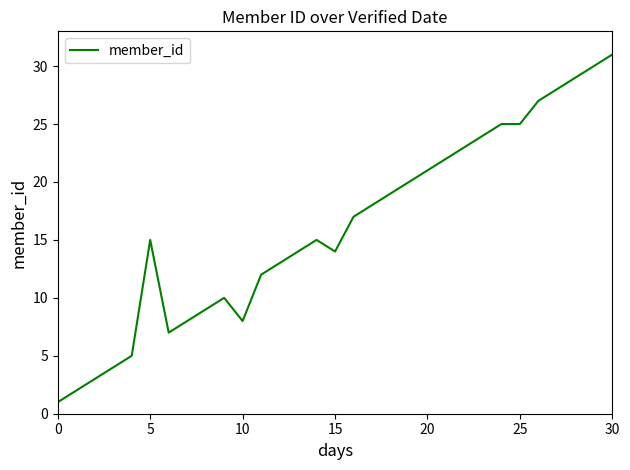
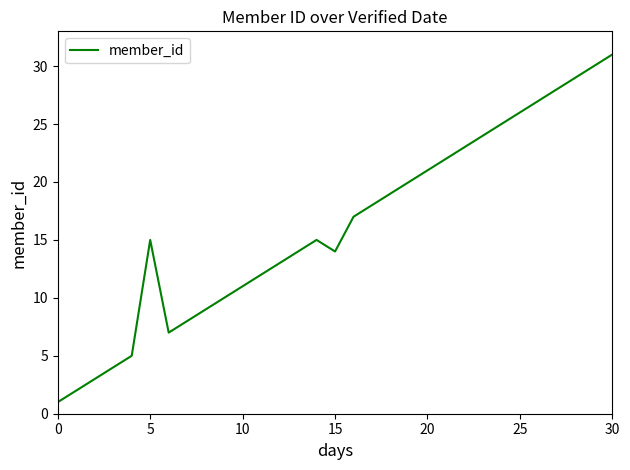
10: 8 -> 11
25: 25 -> 26
